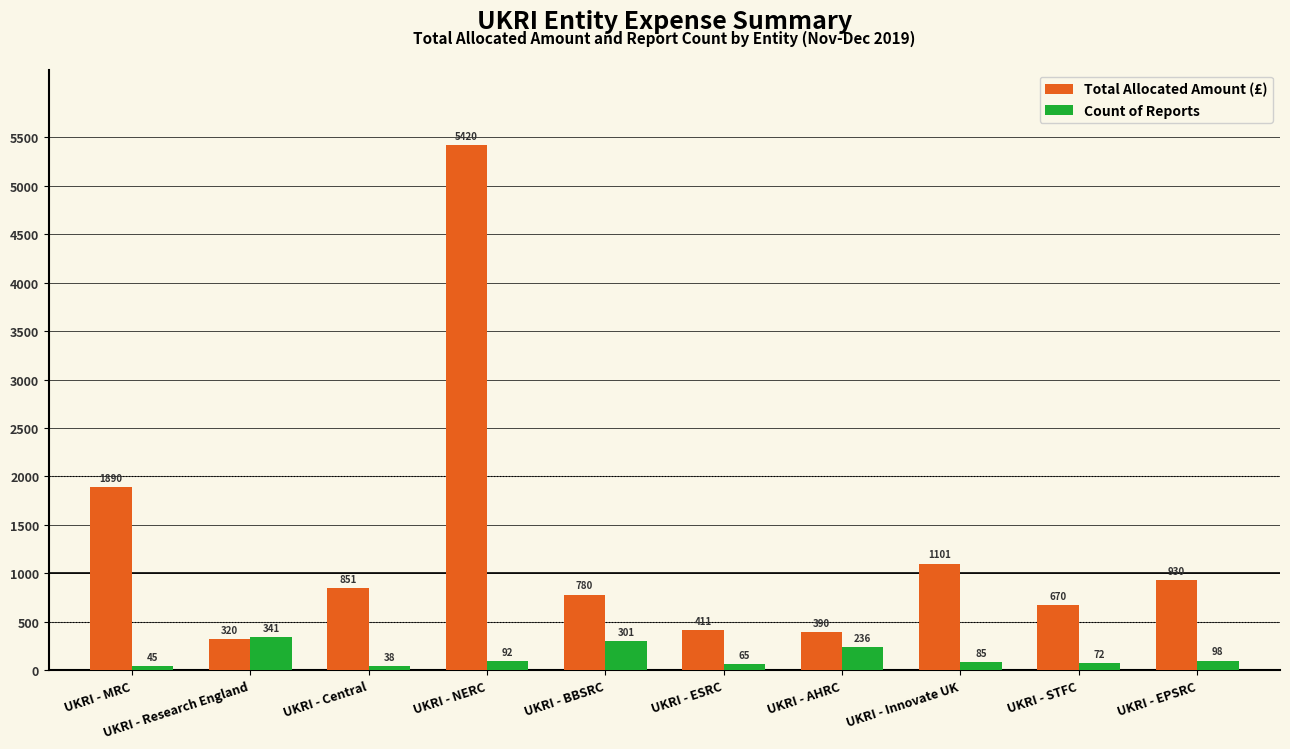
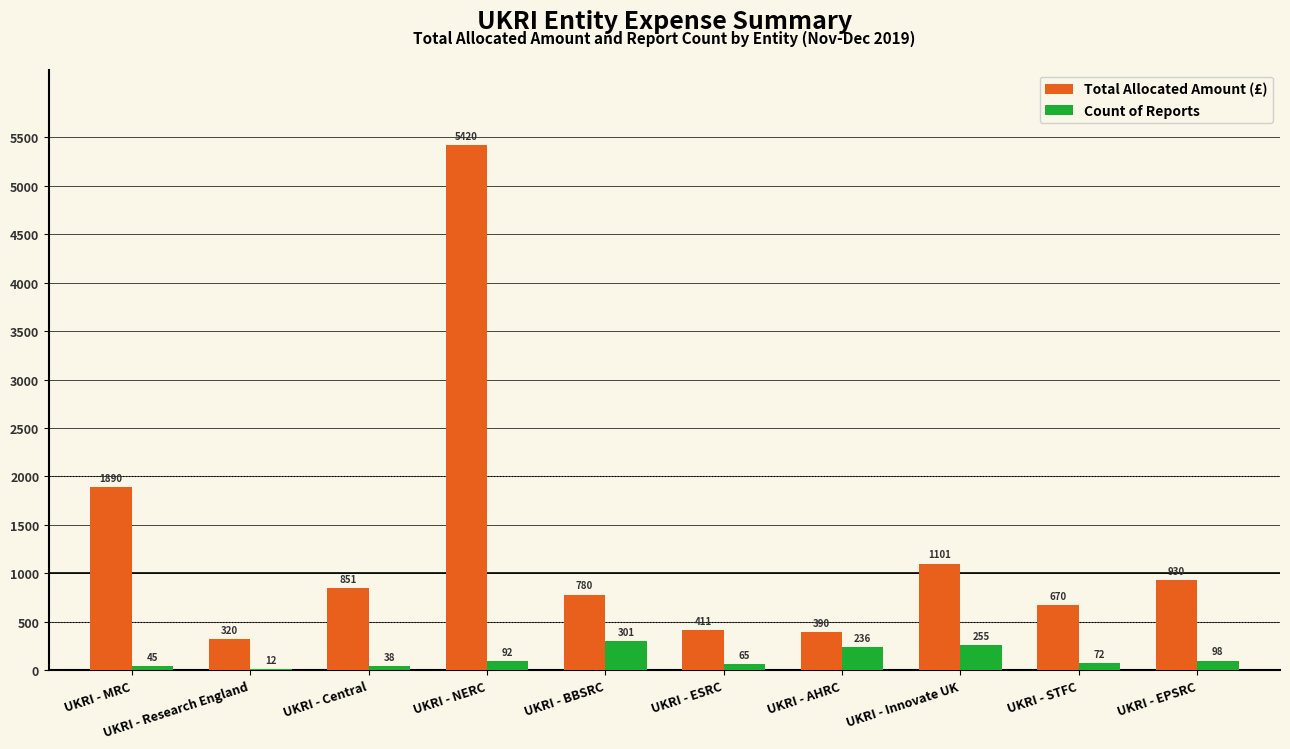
Count of Reports, UKRI - Research England: 341 -> 12
Count of Reports, UKRI - Innovate UK: 85 -> 255
